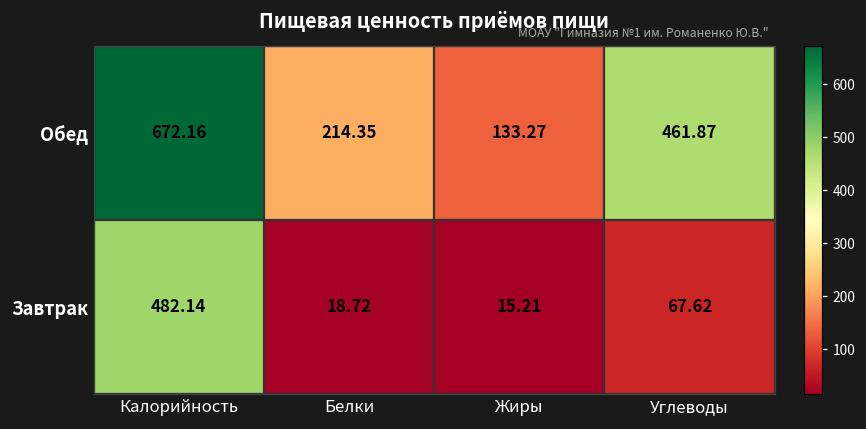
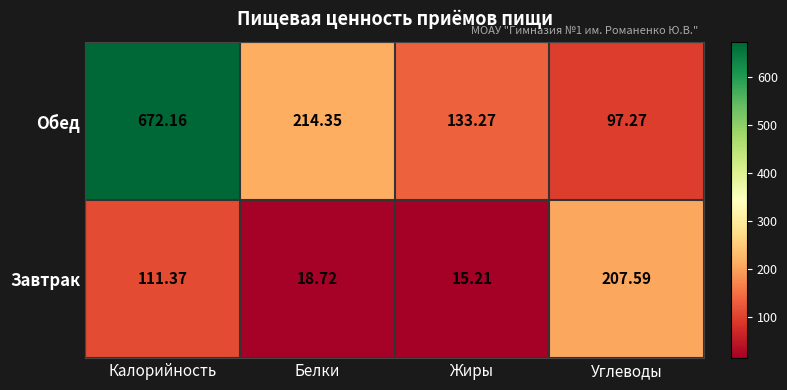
Обед, Углеводы: 461.87 -> 97.27
Завтрак, Калорийность: 482.14 -> 111.37
Завтрак, Углеводы: 67.62 -> 207.59
